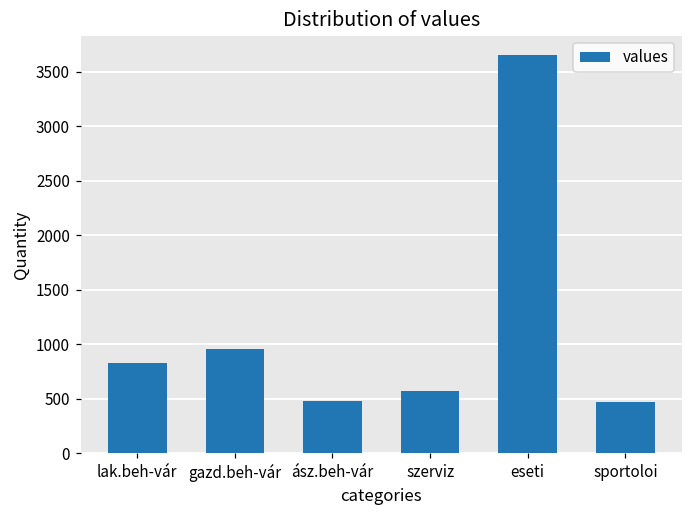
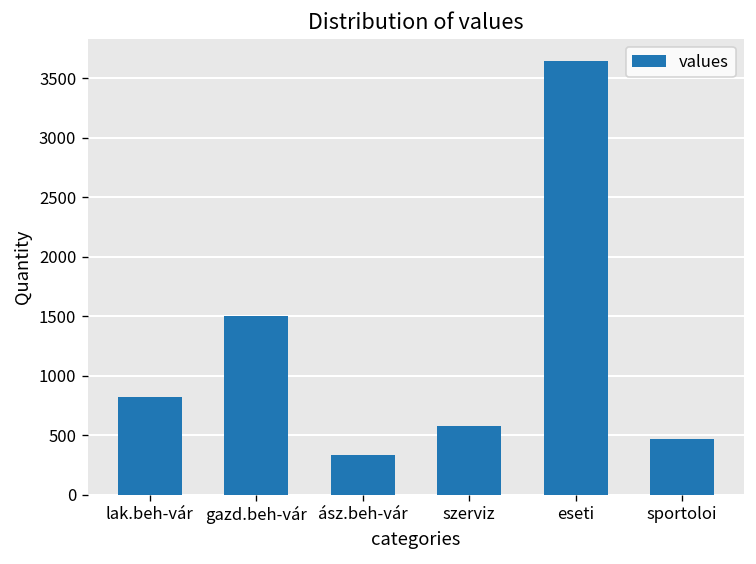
gazd.beh-vár: 1000 -> 1500
ász.beh-vár: 500 -> 300
